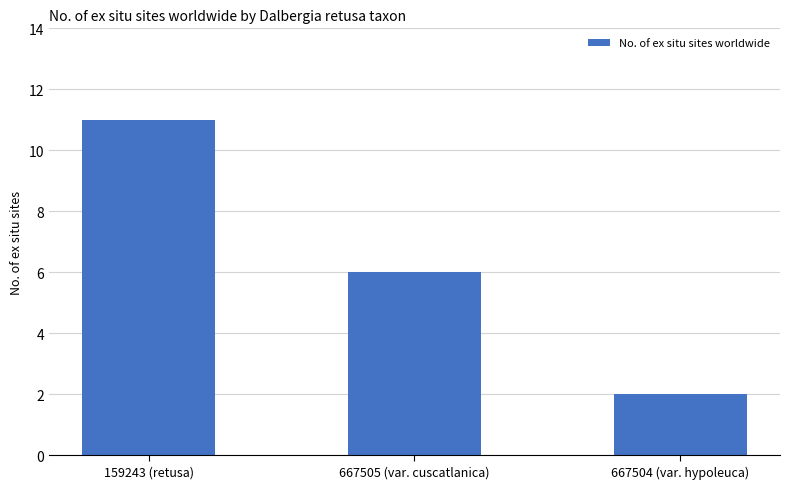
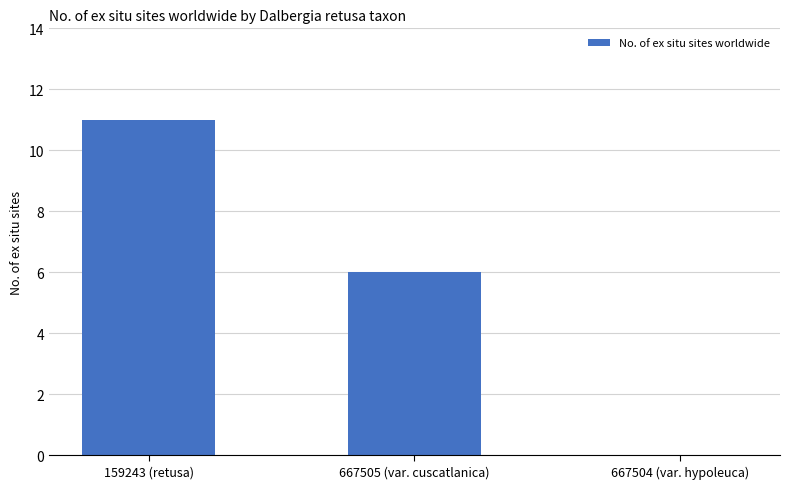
667504 (var. hypoleuca): 2 -> 0
